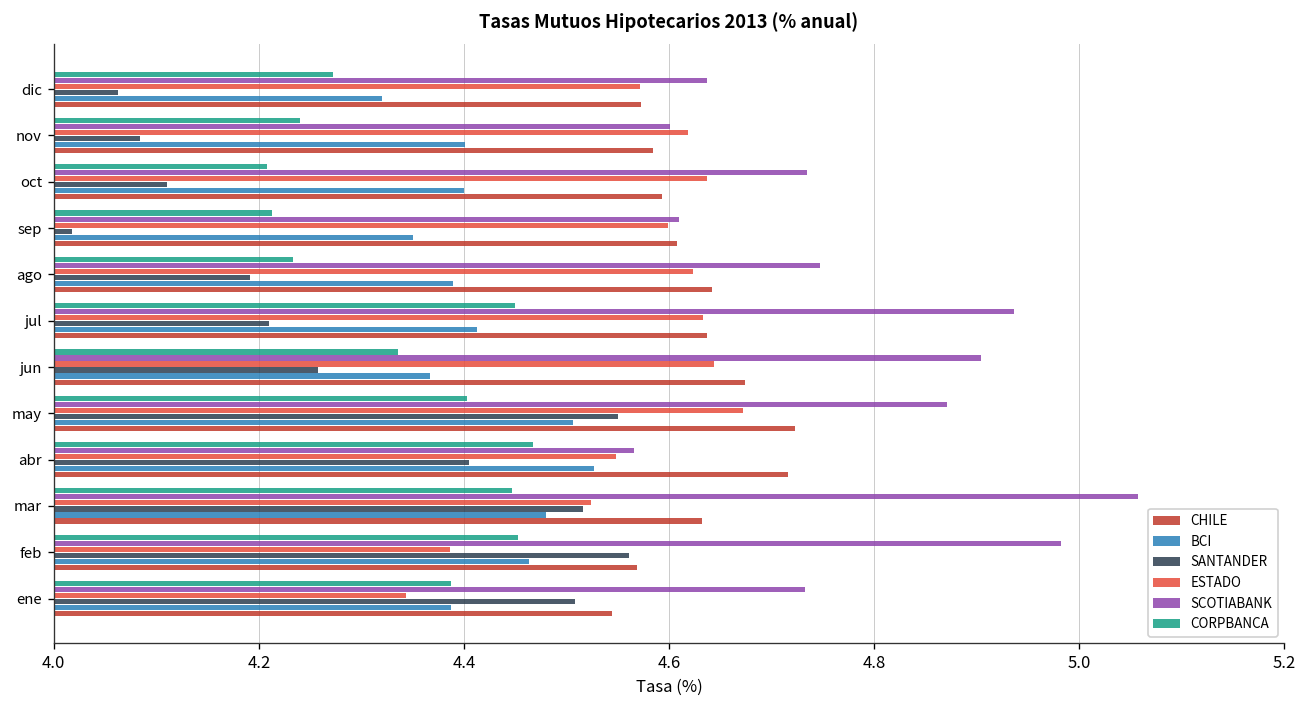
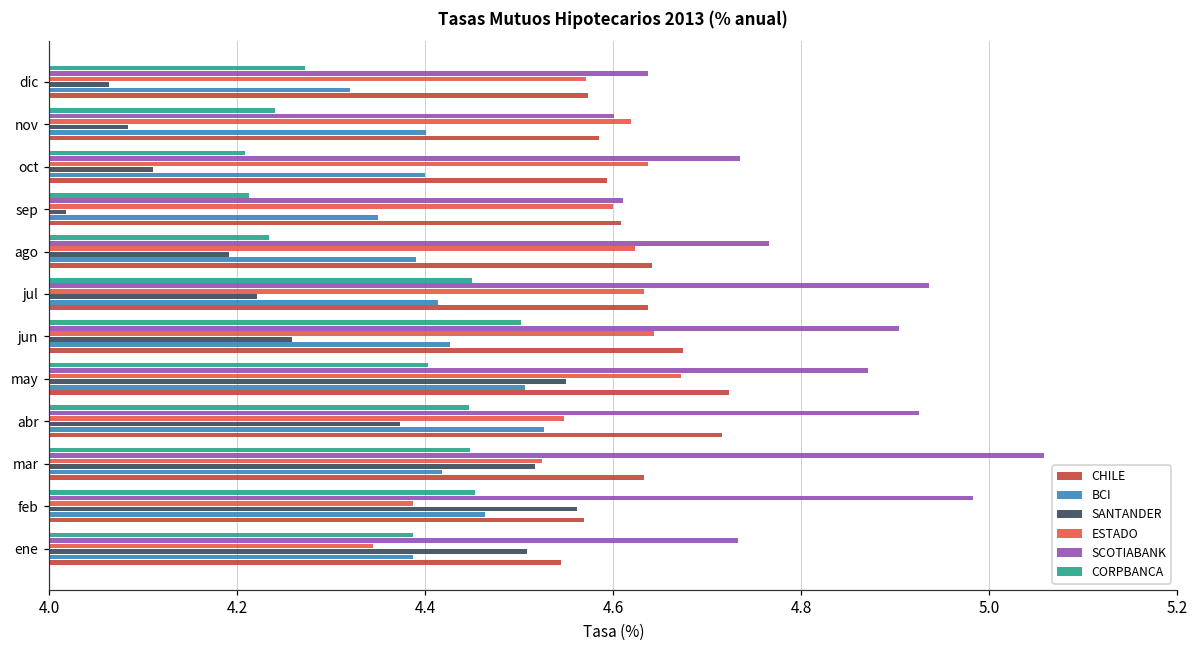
SCOTIABANK, ago: 4.75 -> 4.77
SANTANDER, jul: 4.21 -> 4.22
CORPBANCA, jun: 4.34 -> 4.50
BCI, jun: 4.37 -> 4.43
CORPBANCA, abr: 4.47 -> 4.45
SCOTIABANK, abr: 4.57 -> 4.92
SANTANDER, abr: 4.41 -> 4.37
BCI, mar: 4.48 -> 4.42
